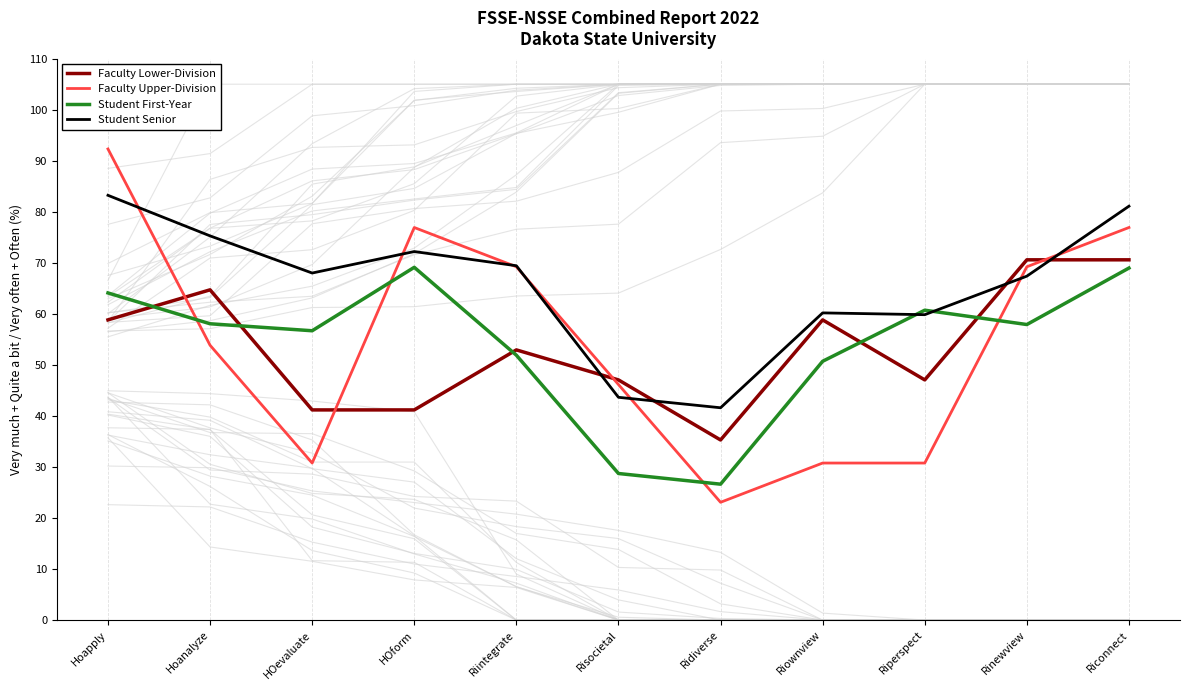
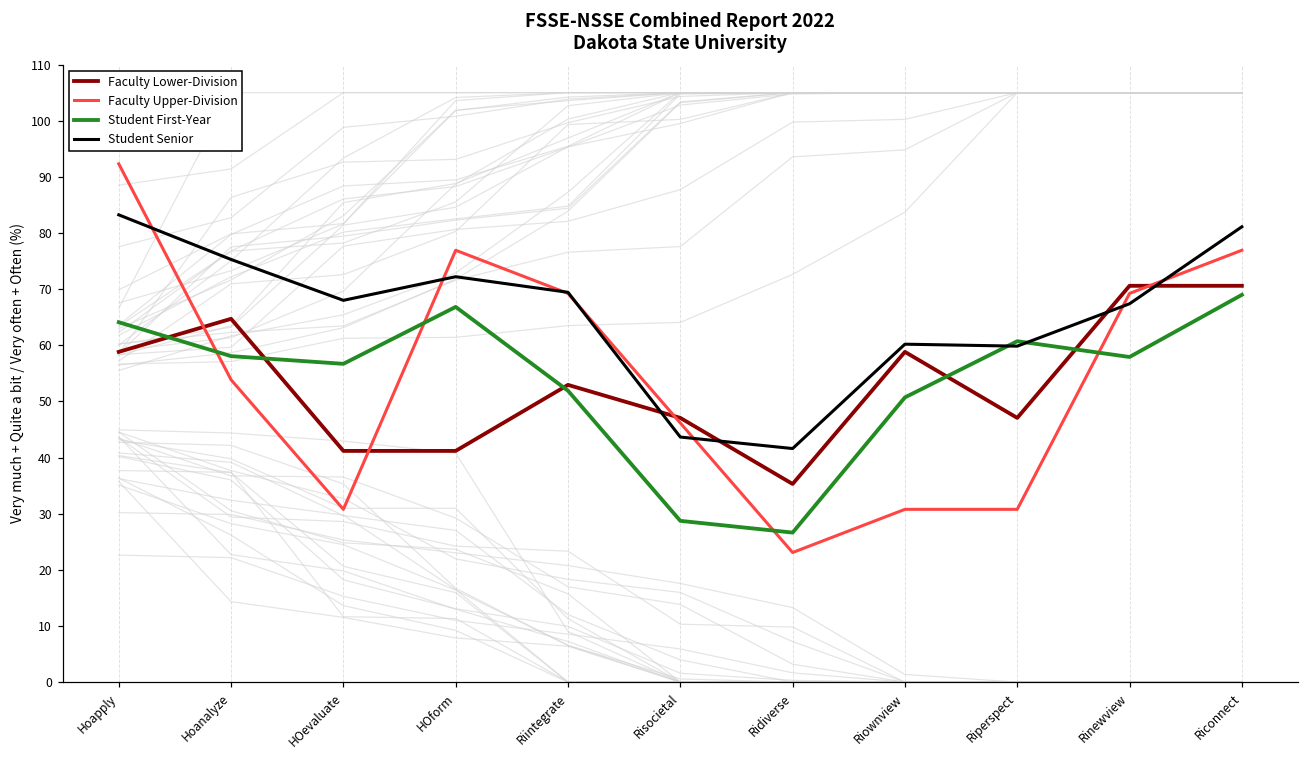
Student First-Year, HOform: 69 -> 67
